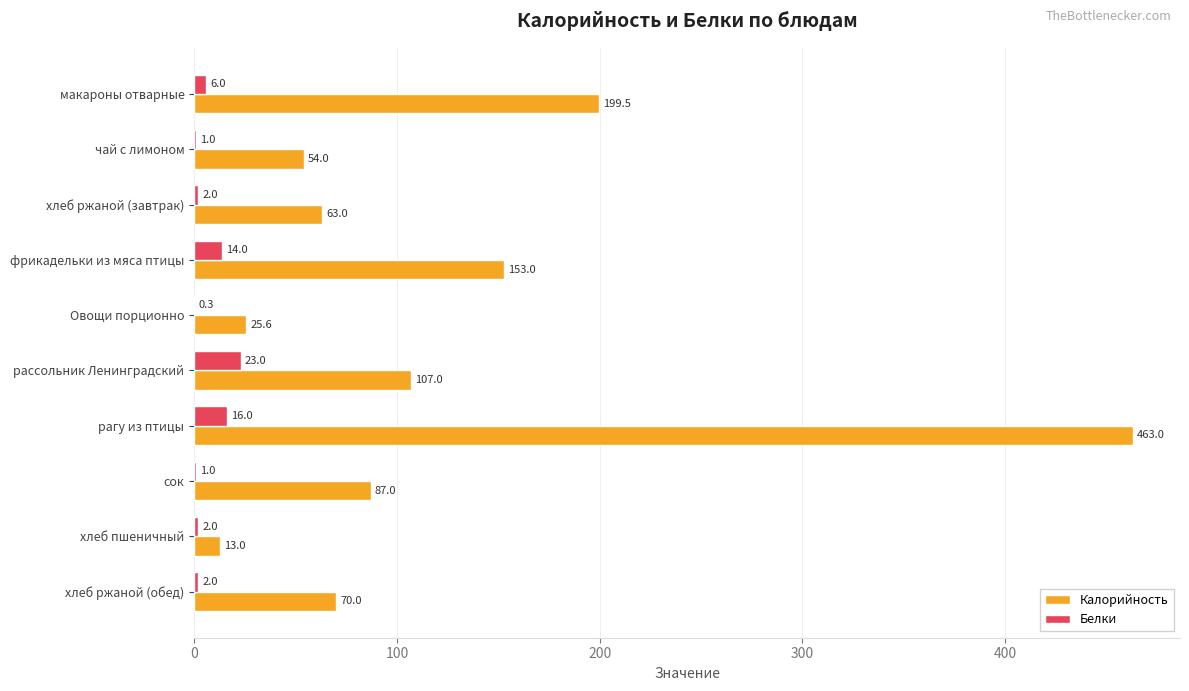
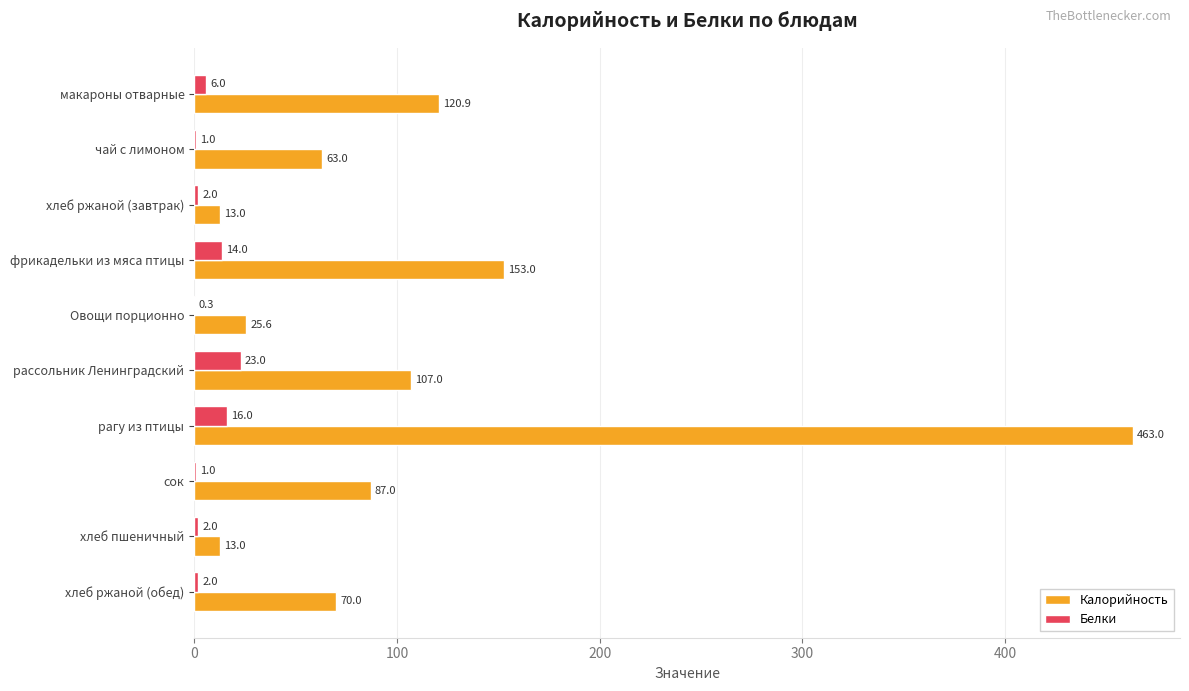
Калорийность, макароны отварные: 199.5 -> 120.9
Калорийность, чай с лимоном: 54.0 -> 63.0
Калорийность, хлеб ржаной (завтрак): 63.0 -> 13.0
